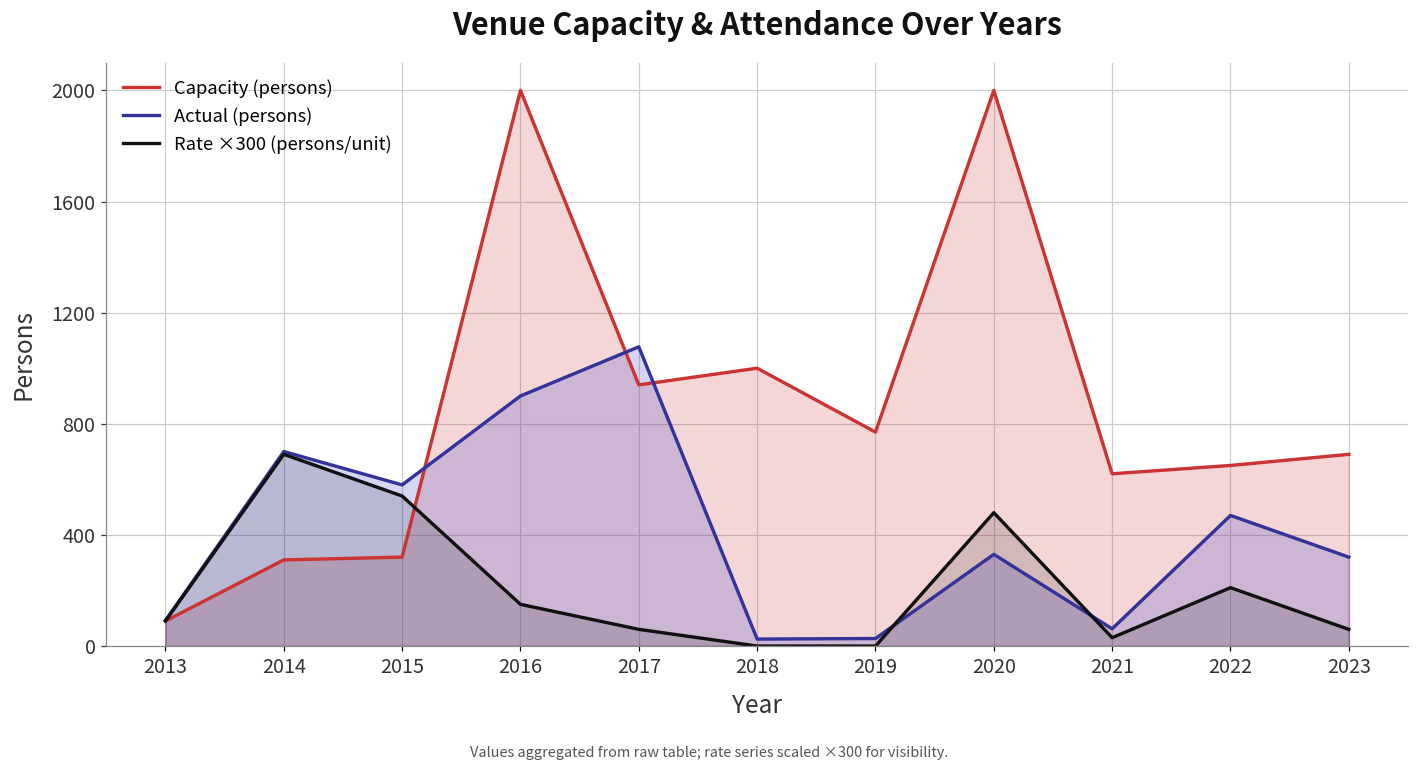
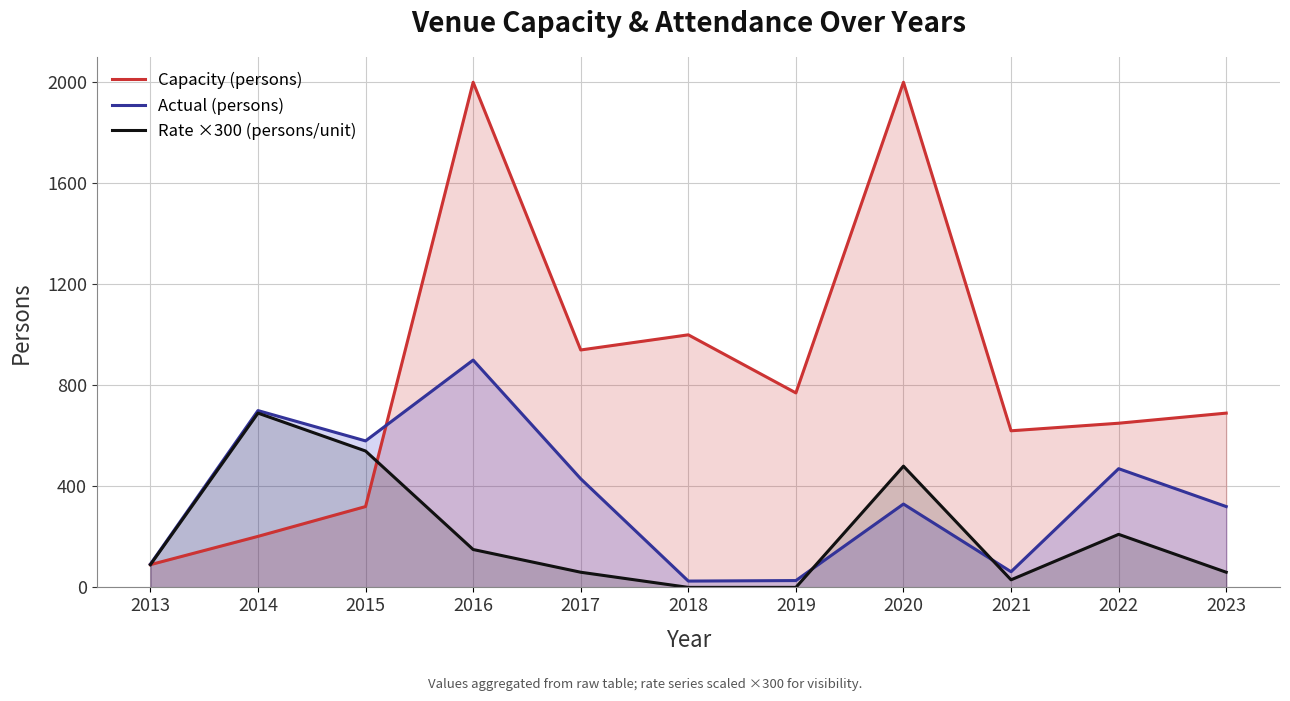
Capacity (persons), 2014: 310 -> 200
Actual (persons), 2017: 1080 -> 430
